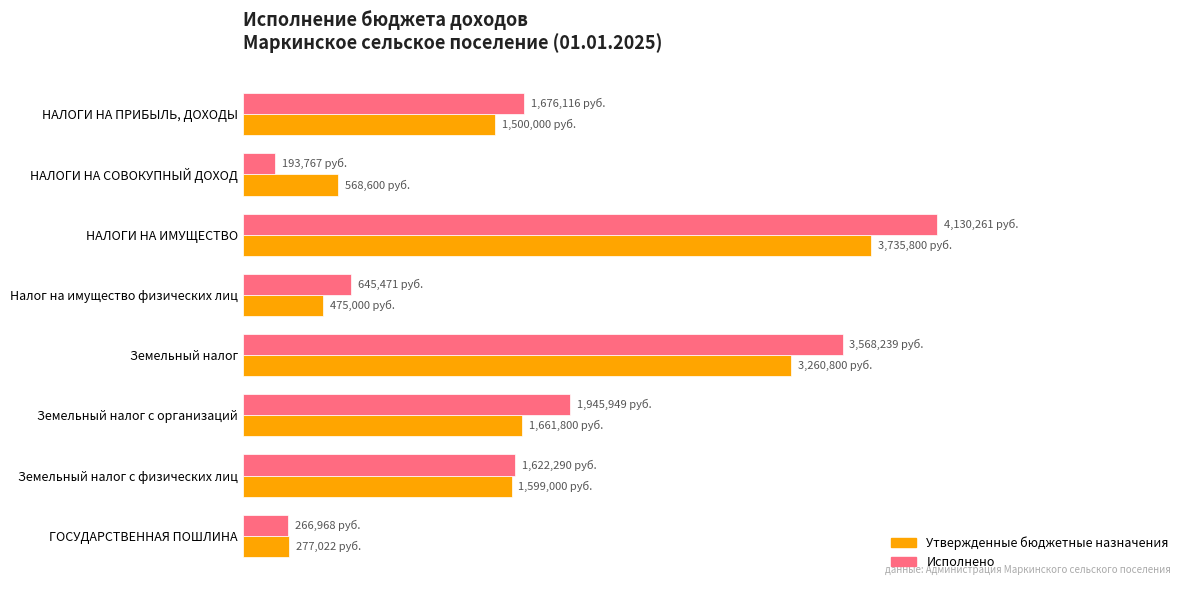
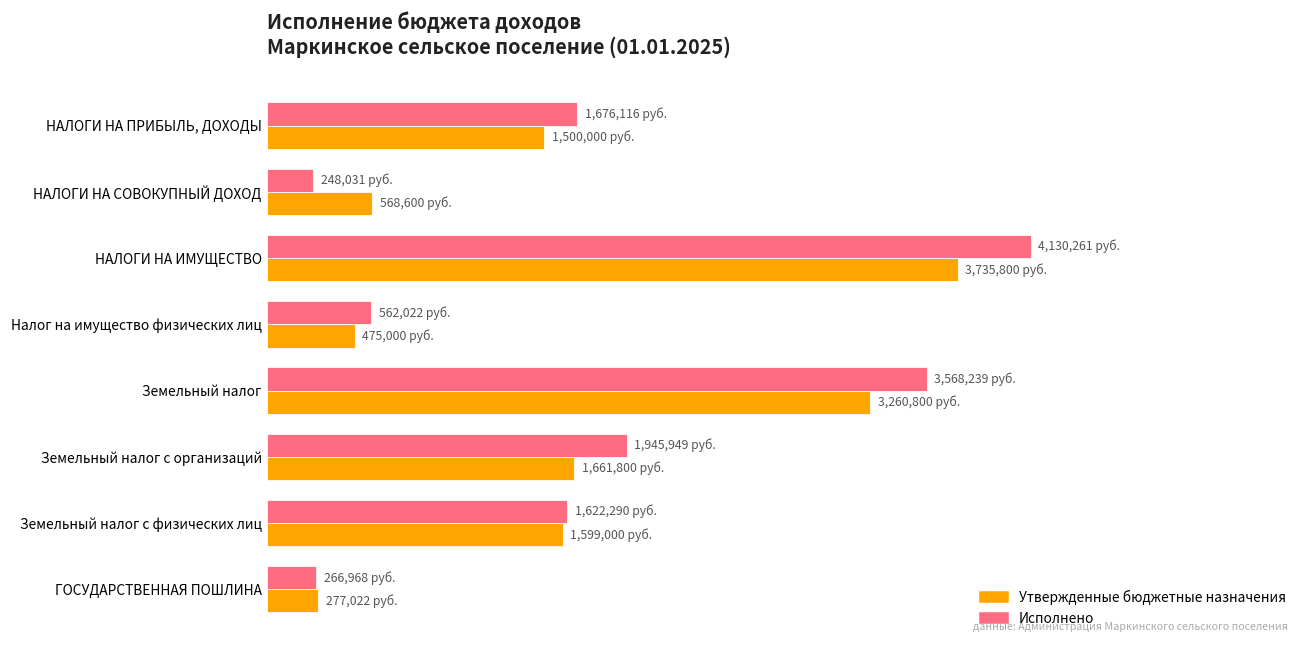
Исполнено, НАЛОГИ НА СОВОКУПНЫЙ ДОХОД: 193,767 -> 248,031
Исполнено, Налог на имущество физических лиц: 645,471 -> 562,022
